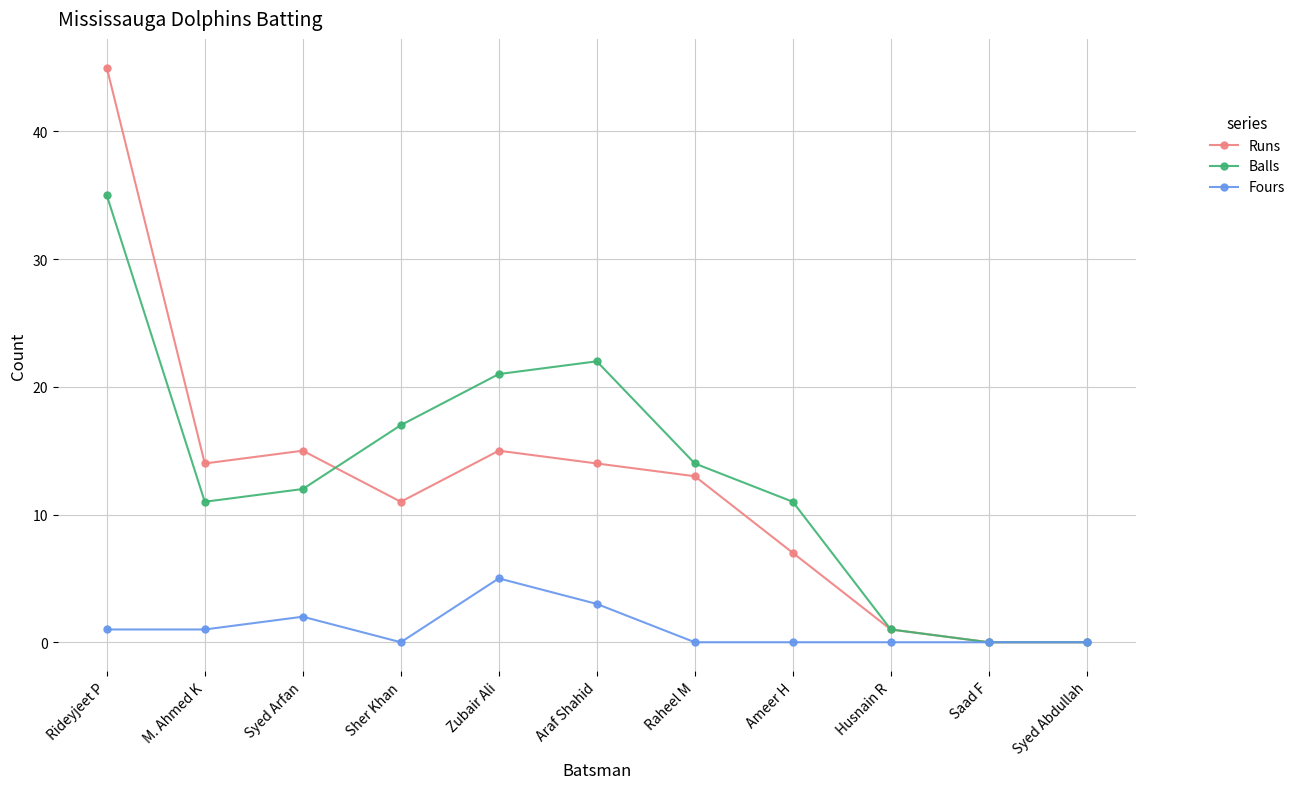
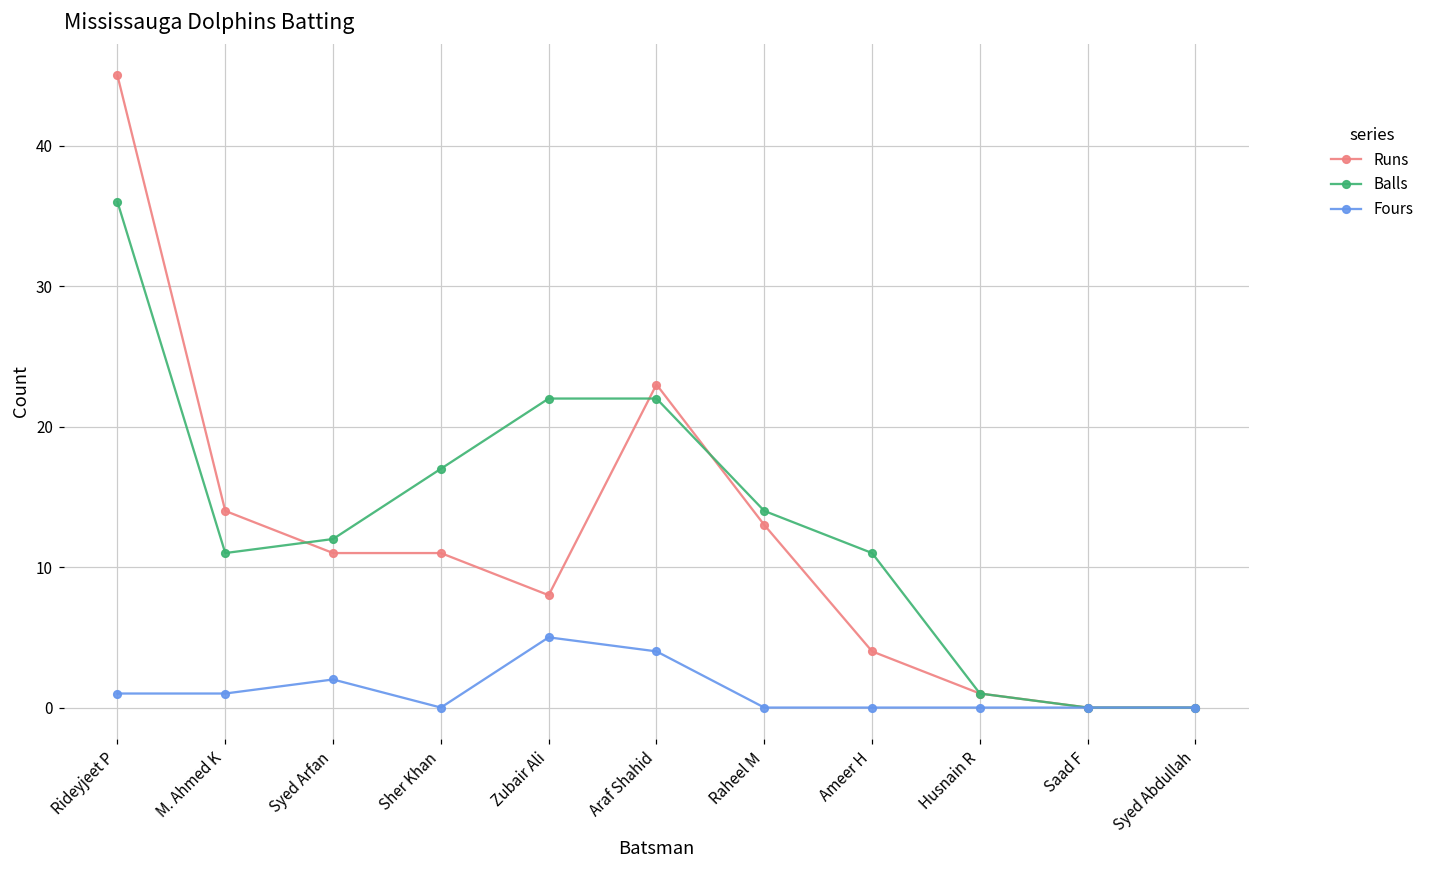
Balls, Rideyjeet P: 35 -> 36
Runs, Syed Arfan: 15 -> 11
Runs, Zubair Ali: 15 -> 8
Balls, Zubair Ali: 21 -> 22
Runs, Araf Shahid: 14 -> 23
Fours, Araf Shahid: 3 -> 4
Runs, Ameer H: 7 -> 4
